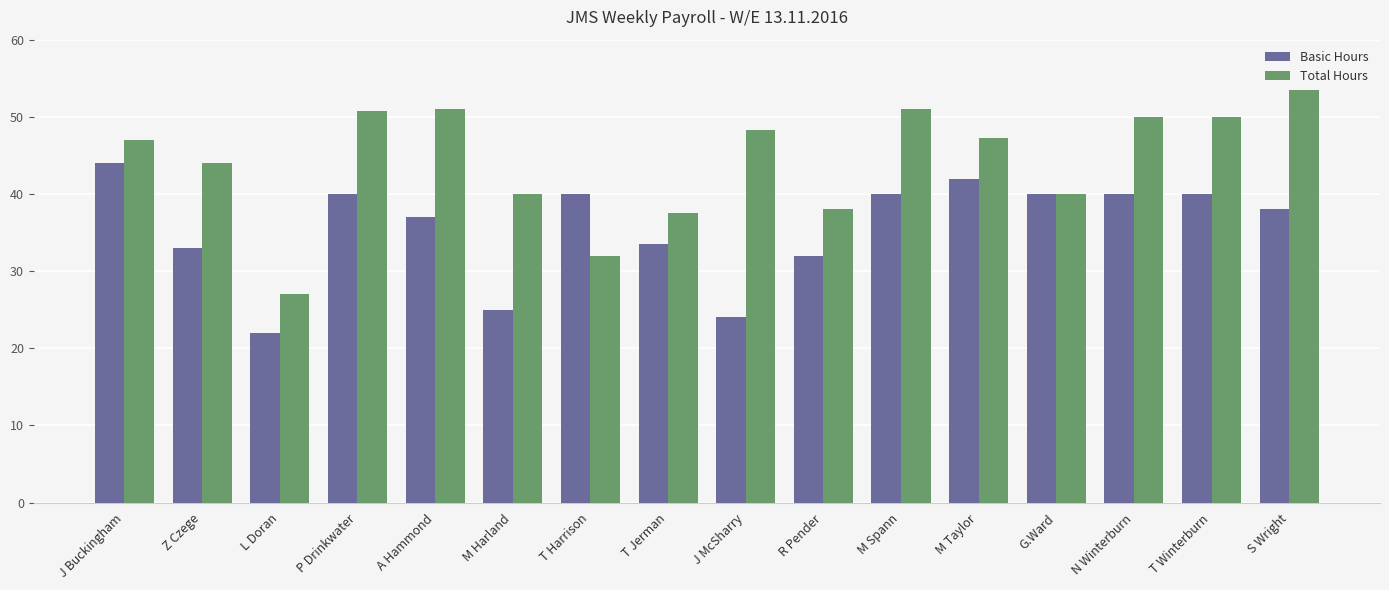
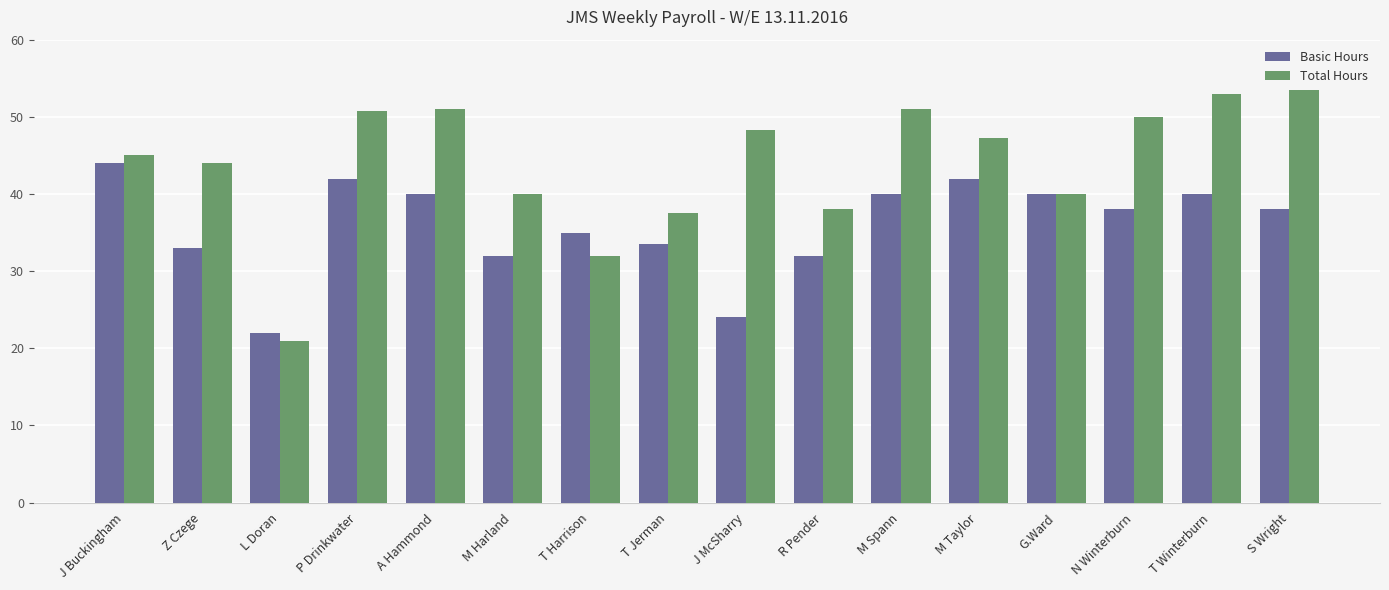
Total Hours, J Buckingham: 47 -> 45
Total Hours, L Doran: 27 -> 21
Basic Hours, P Drinkwater: 40 -> 42
Basic Hours, A Hammond: 37 -> 40
Basic Hours, M Harland: 25 -> 32
Basic Hours, T Harrison: 40 -> 35
Basic Hours, N Winterburn: 40 -> 38
Total Hours, T Winterburn: 50 -> 53
